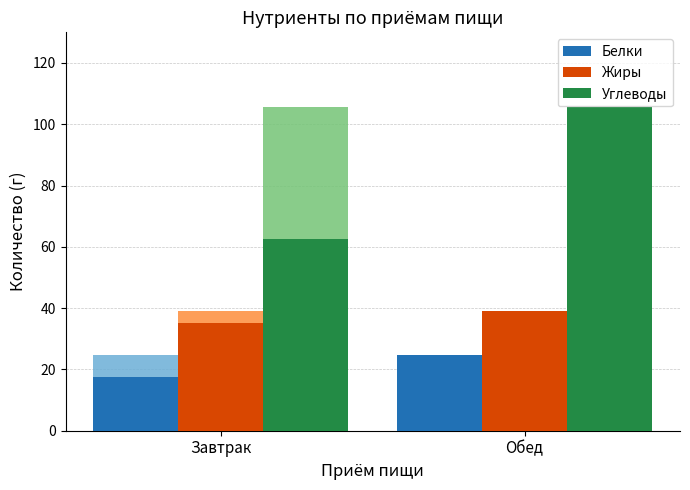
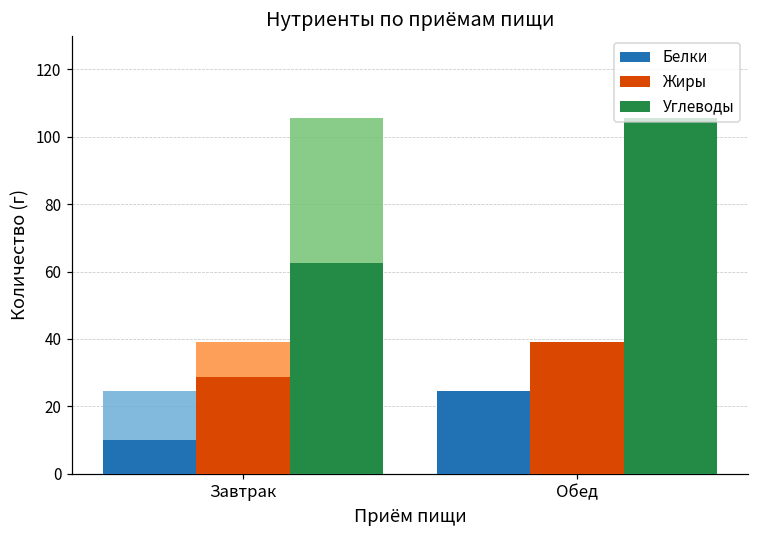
Белки, Завтрак: 18 -> 10
Жиры, Завтрак: 35 -> 29
